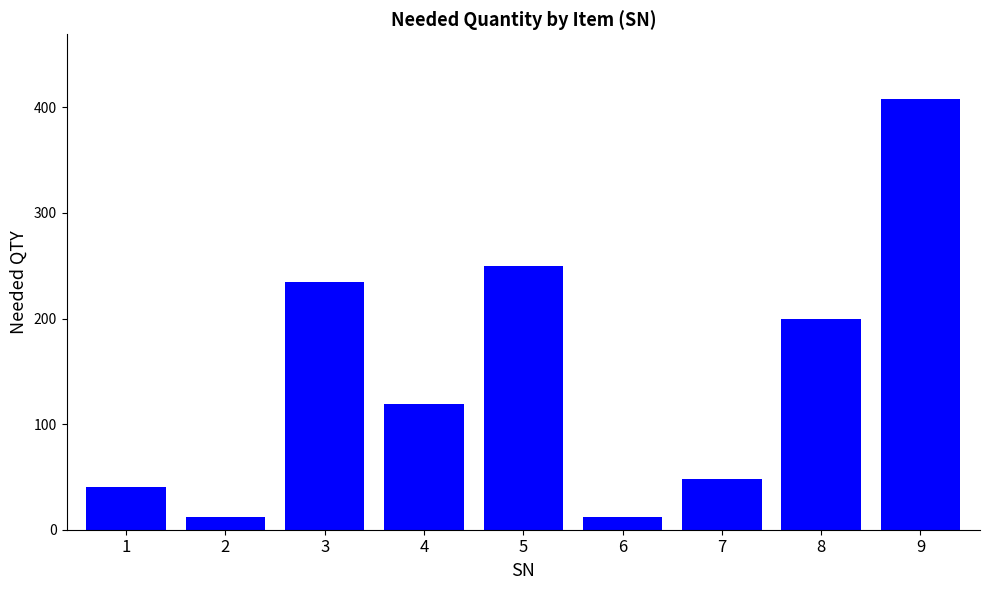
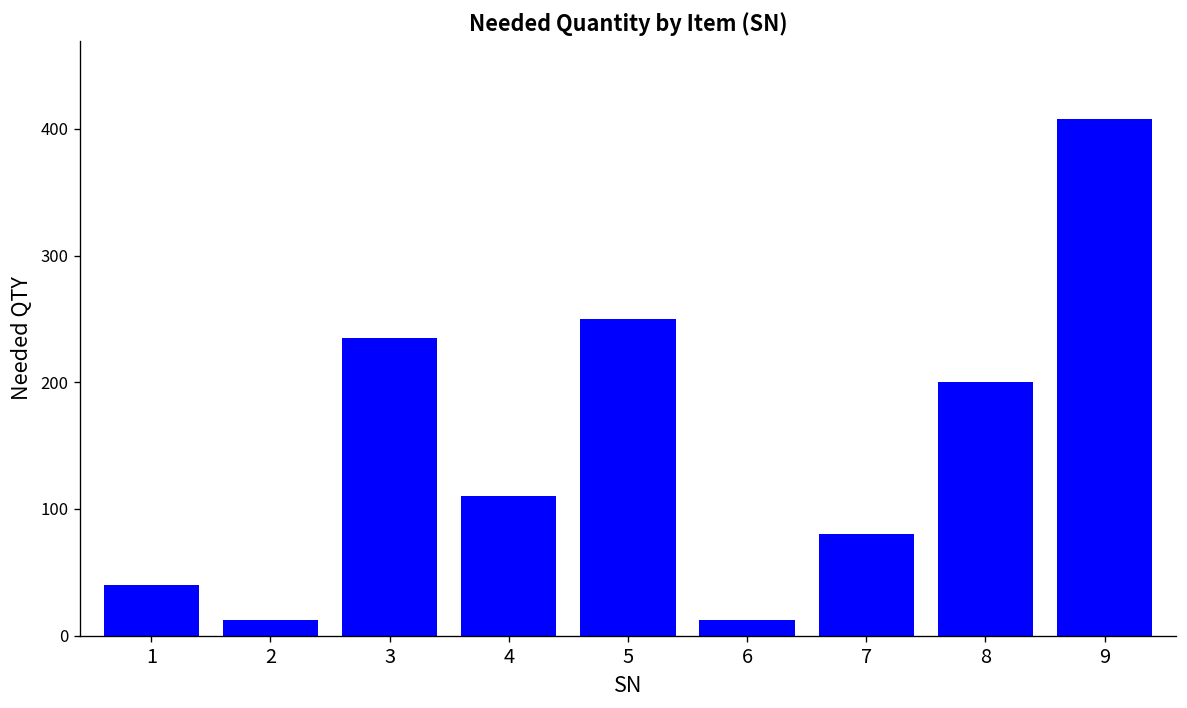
4: 119 -> 110
7: 48 -> 80
